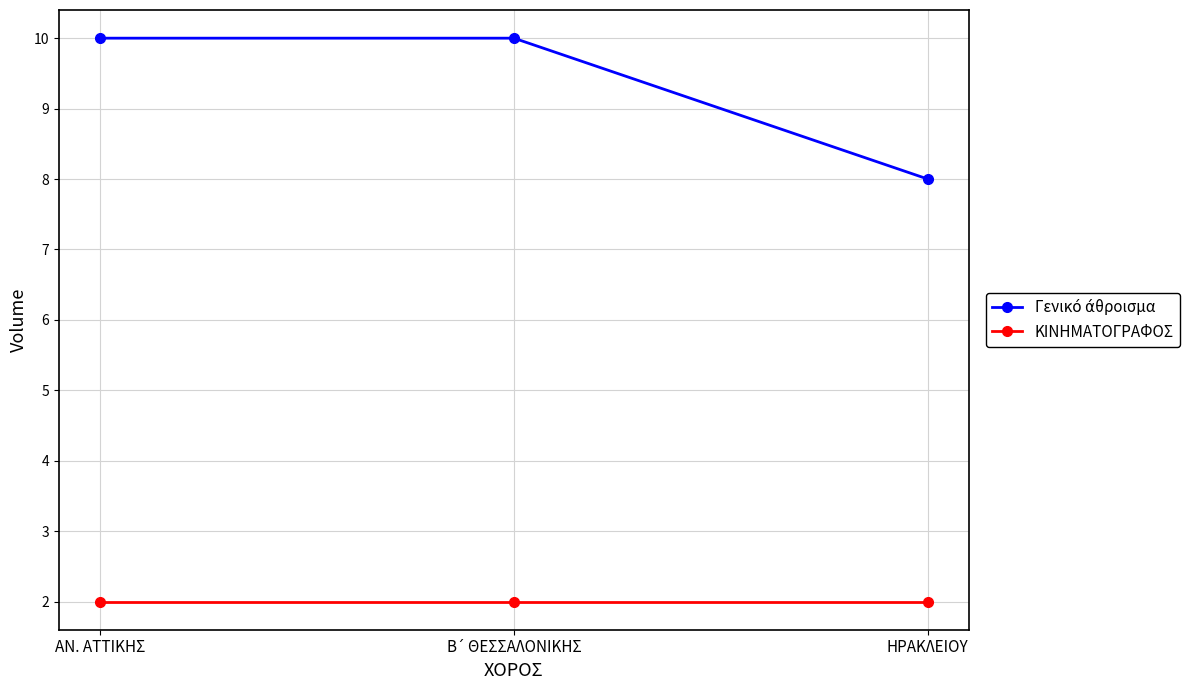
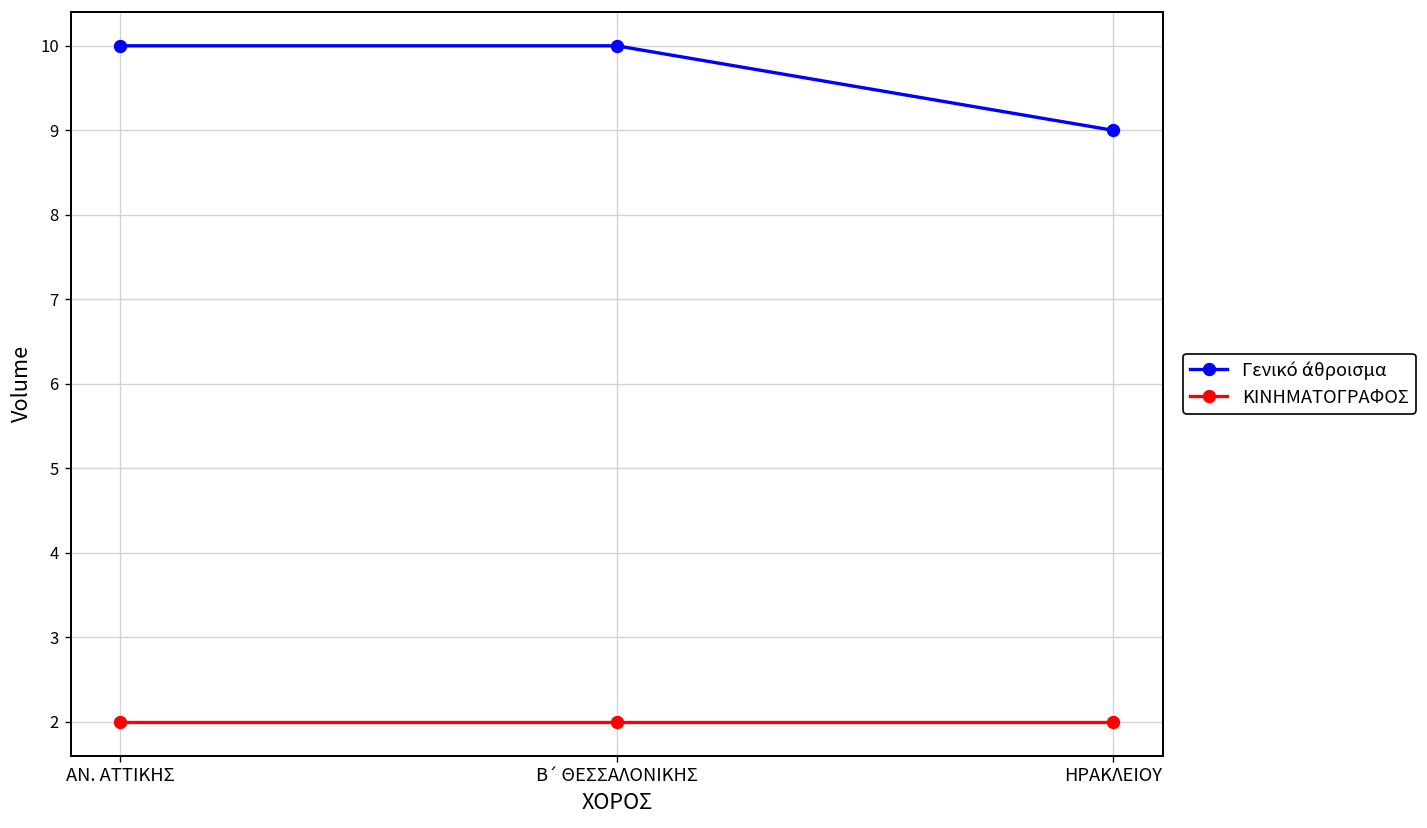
Γενικό άθροισμα, ΗΡΑΚΛΕΙΟΥ: 8 -> 9
